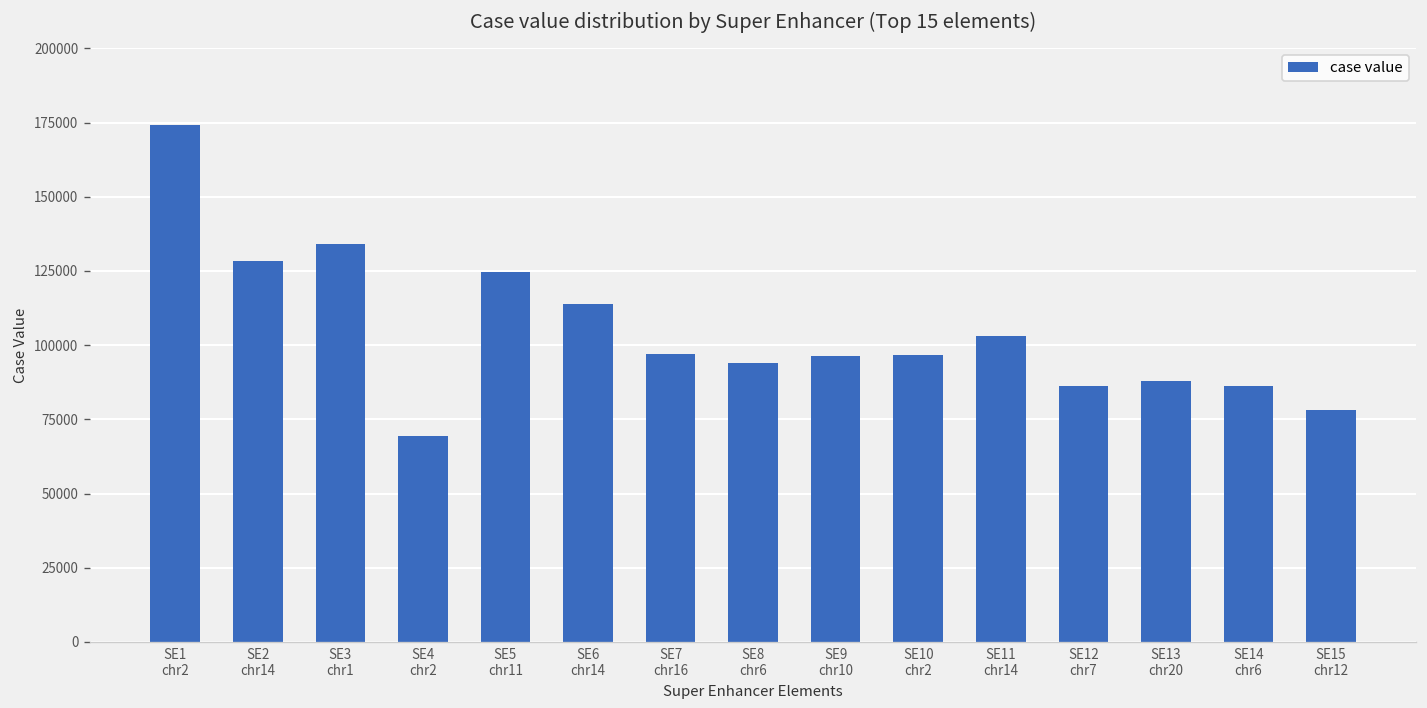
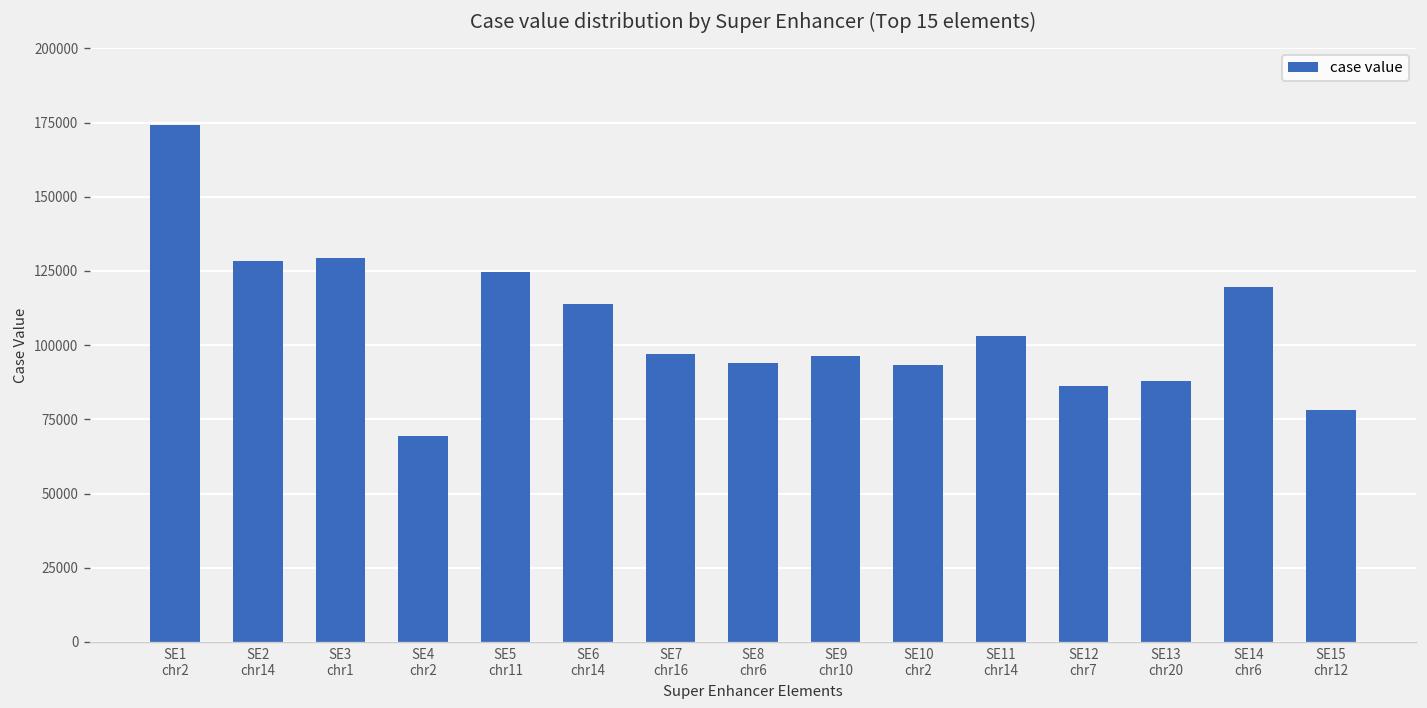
SE3 chr1: 134000 -> 129000
SE10 chr2: 97000 -> 93000
SE14 chr6: 86000 -> 119000
